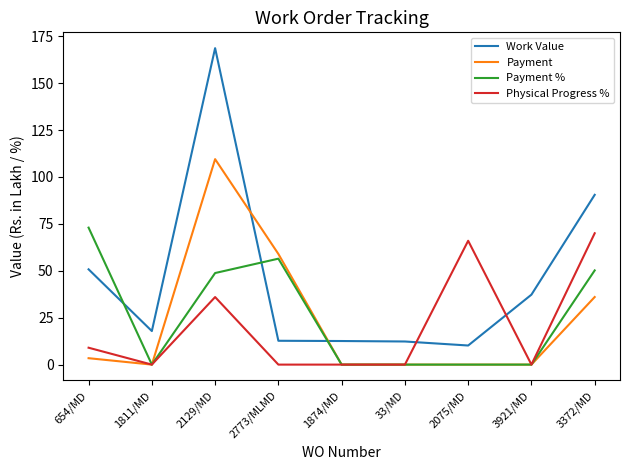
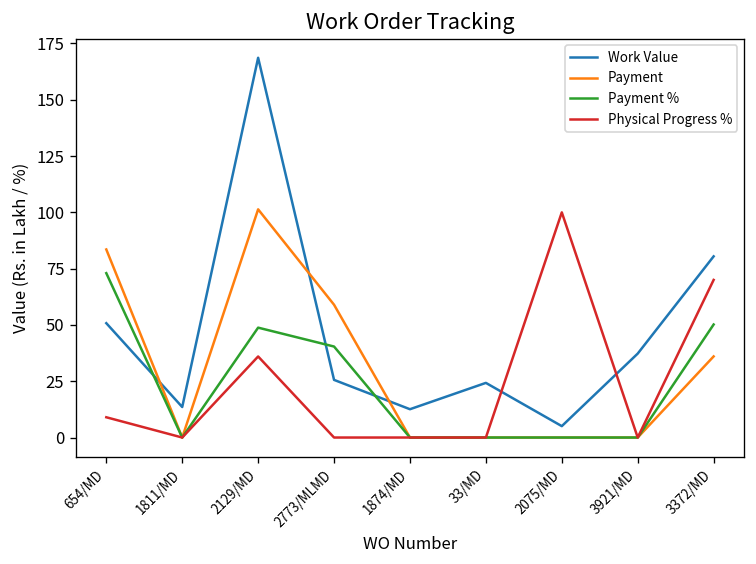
Payment, 654/MD: 3 -> 84
Work Value, 1811/MD: 18 -> 14
Payment, 2129/MD: 110 -> 101
Work Value, 2773/MLMD: 13 -> 26
Payment %, 2773/MLMD: 56 -> 40
Work Value, 33/MD: 12 -> 24
Work Value, 2075/MD: 10 -> 5
Physical Progress %, 2075/MD: 66 -> 100
Work Value, 3372/MD: 90 -> 80
